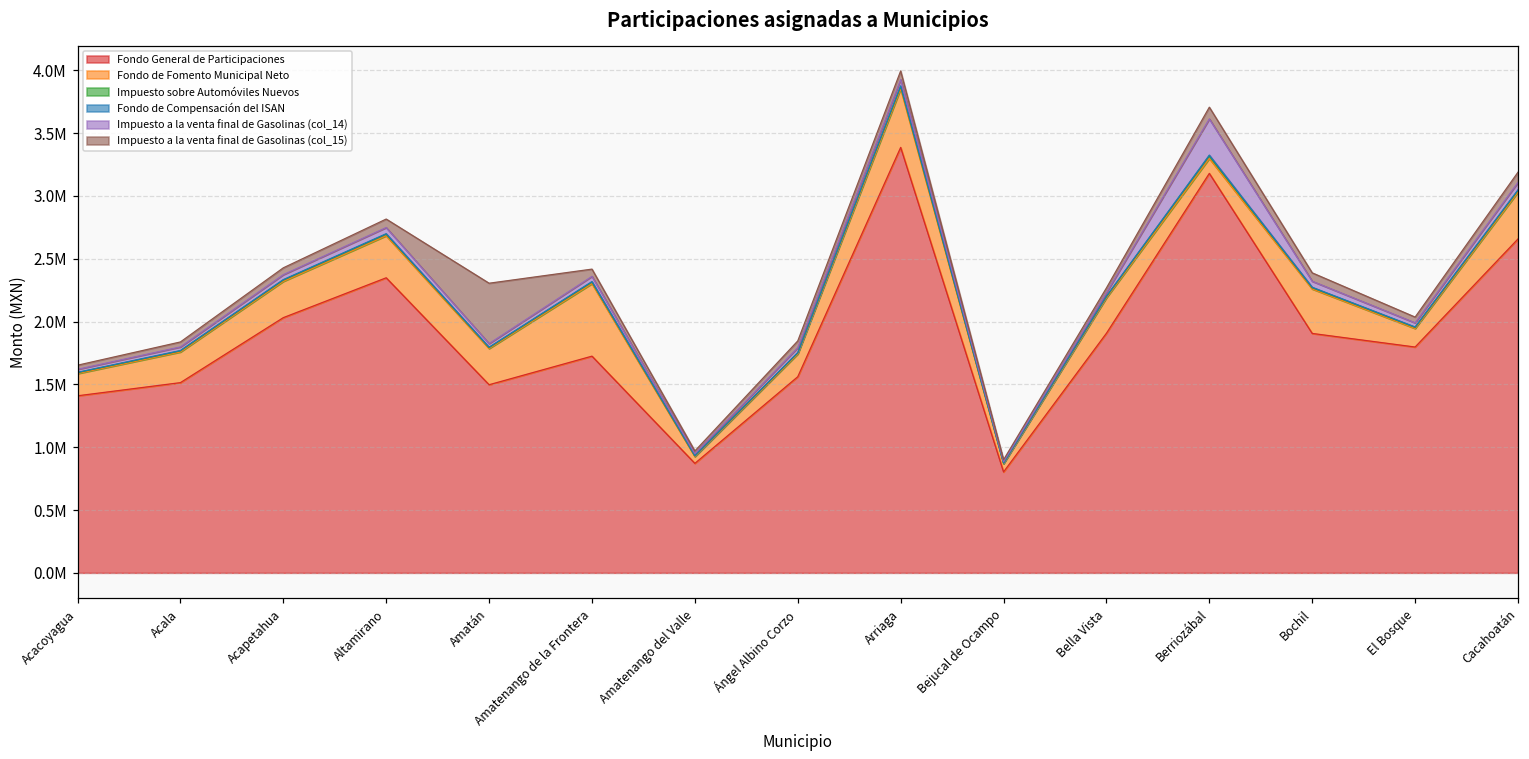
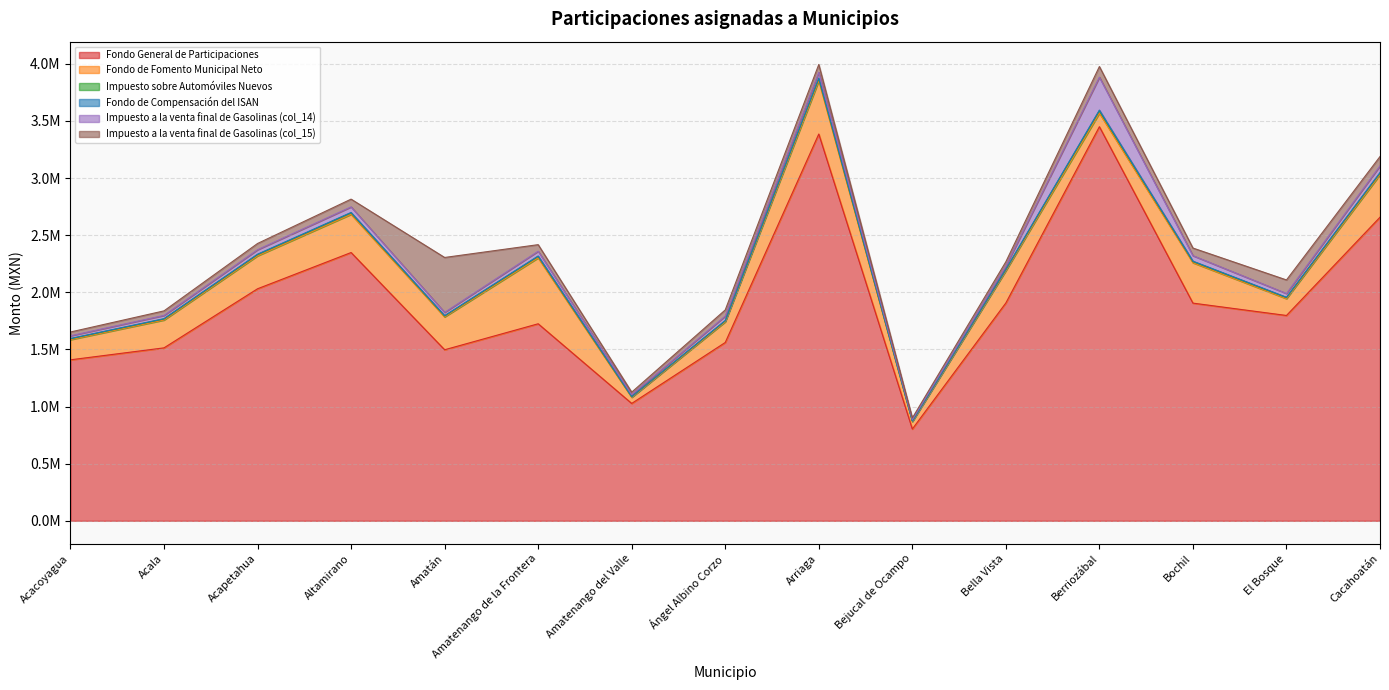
Fondo General de Participaciones, Amatenango del Valle: 870000 -> 1030000
Fondo General de Participaciones, Berriozábal: 3180000 -> 3450000
Impuesto a la venta final de Gasolinas (col_15), El Bosque: 50000 -> 120000
